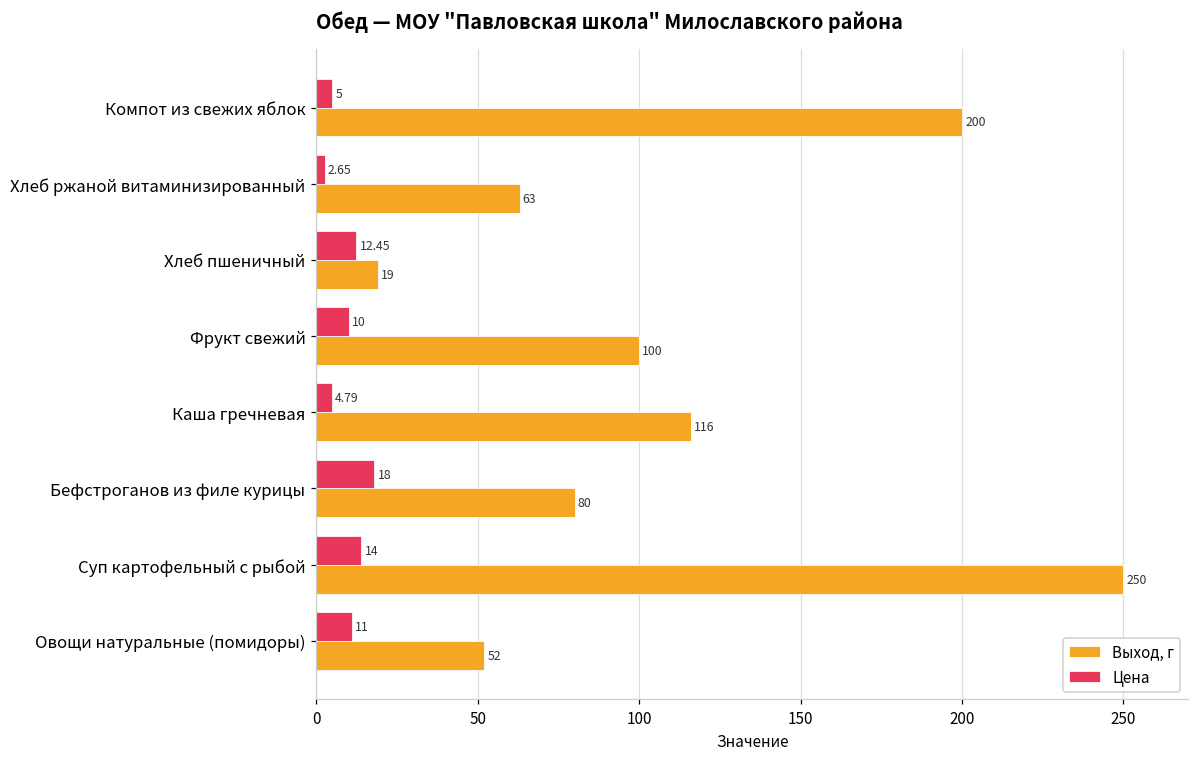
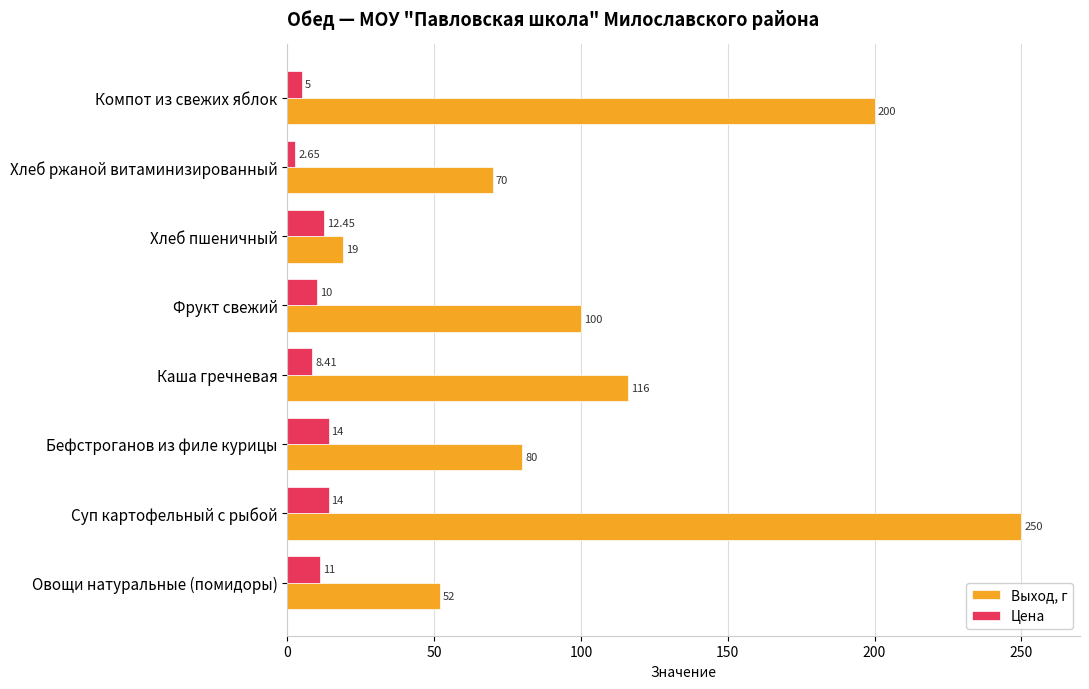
Выход, г, Хлеб ржаной витаминизированный: 63 -> 70
Цена, Каша гречневая: 4.79 -> 8.41
Цена, Бефстроганов из филе курицы: 18 -> 14
